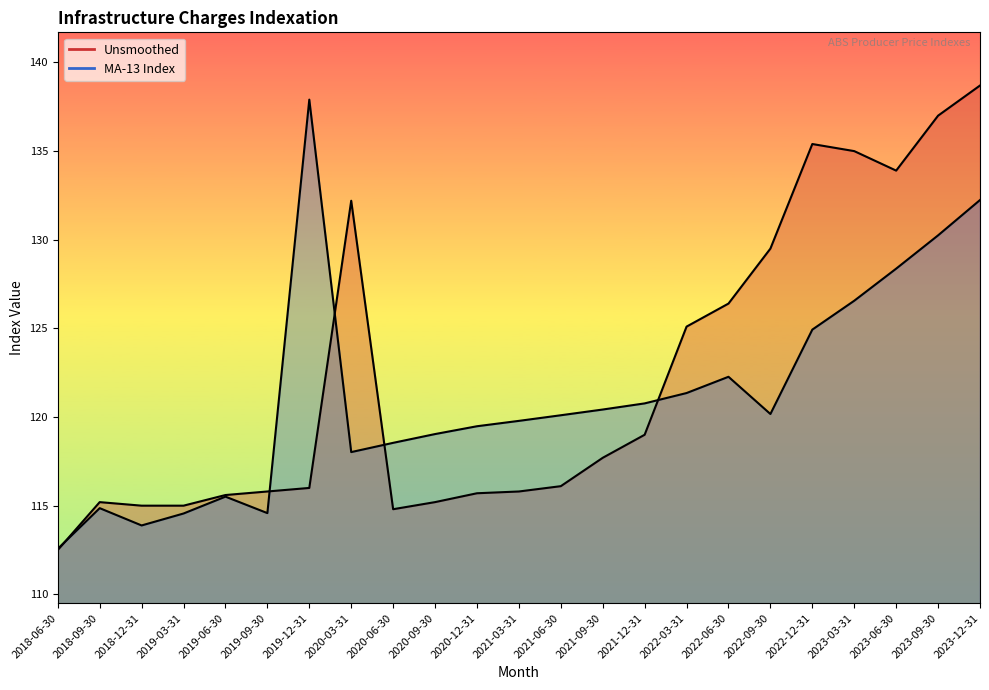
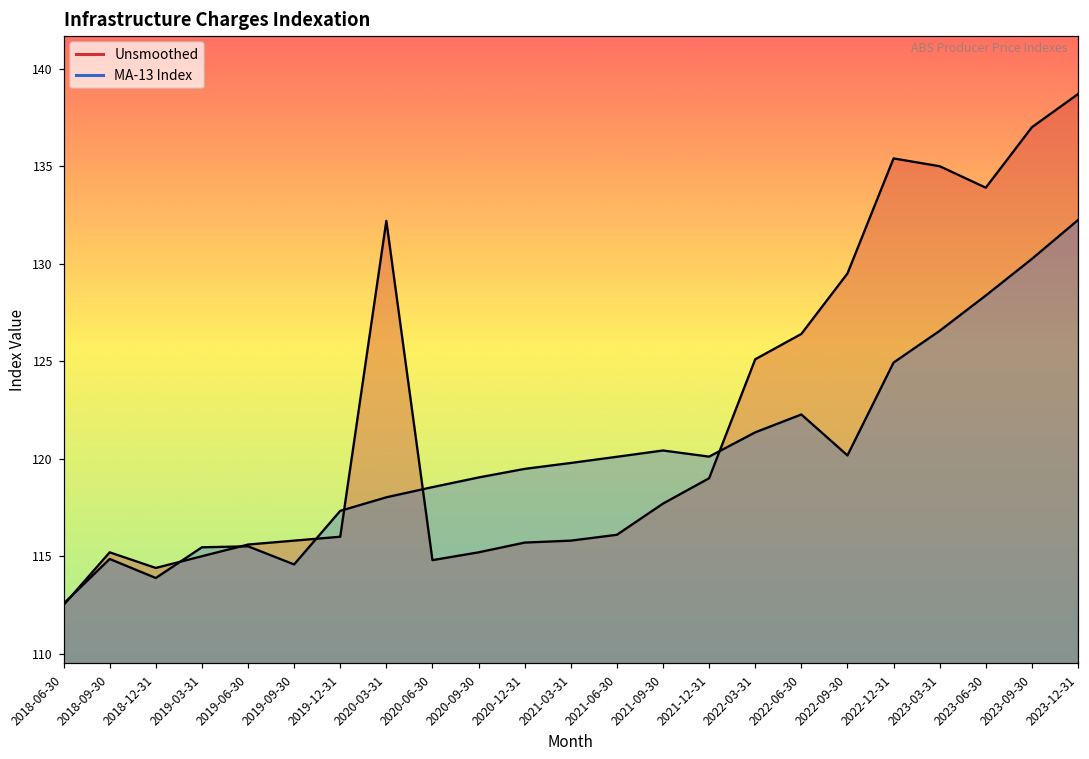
Unsmoothed, 2018-12-31: 115.0 -> 114.4
MA-13 Index, 2019-03-31: 114.6 -> 115.5
MA-13 Index, 2019-12-31: 137.9 -> 117.3
MA-13 Index, 2021-12-31: 120.8 -> 120.1
